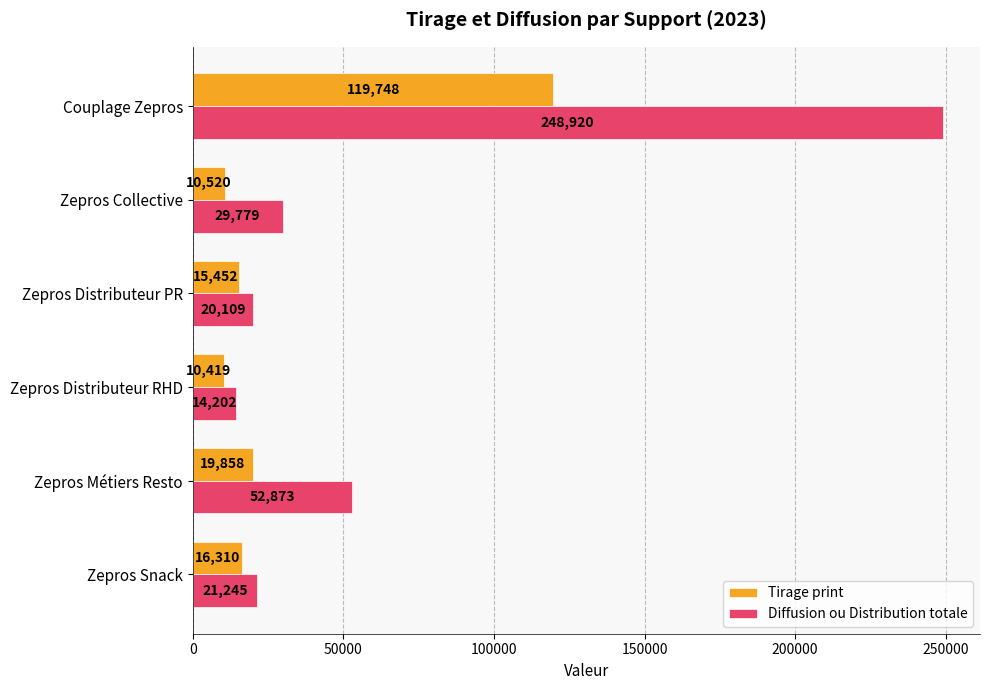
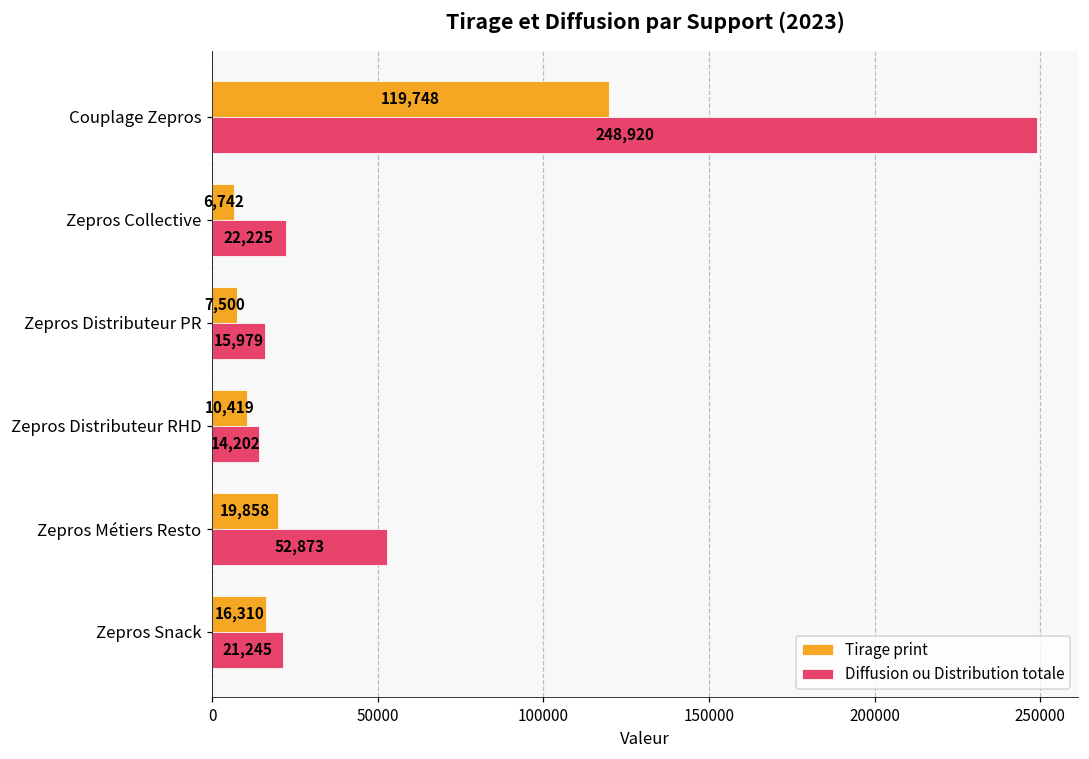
Tirage print, Zepros Collective: 10,520 -> 6,742
Diffusion ou Distribution totale, Zepros Collective: 29,779 -> 22,225
Tirage print, Zepros Distributeur PR: 15,452 -> 7,500
Diffusion ou Distribution totale, Zepros Distributeur PR: 20,109 -> 15,979
